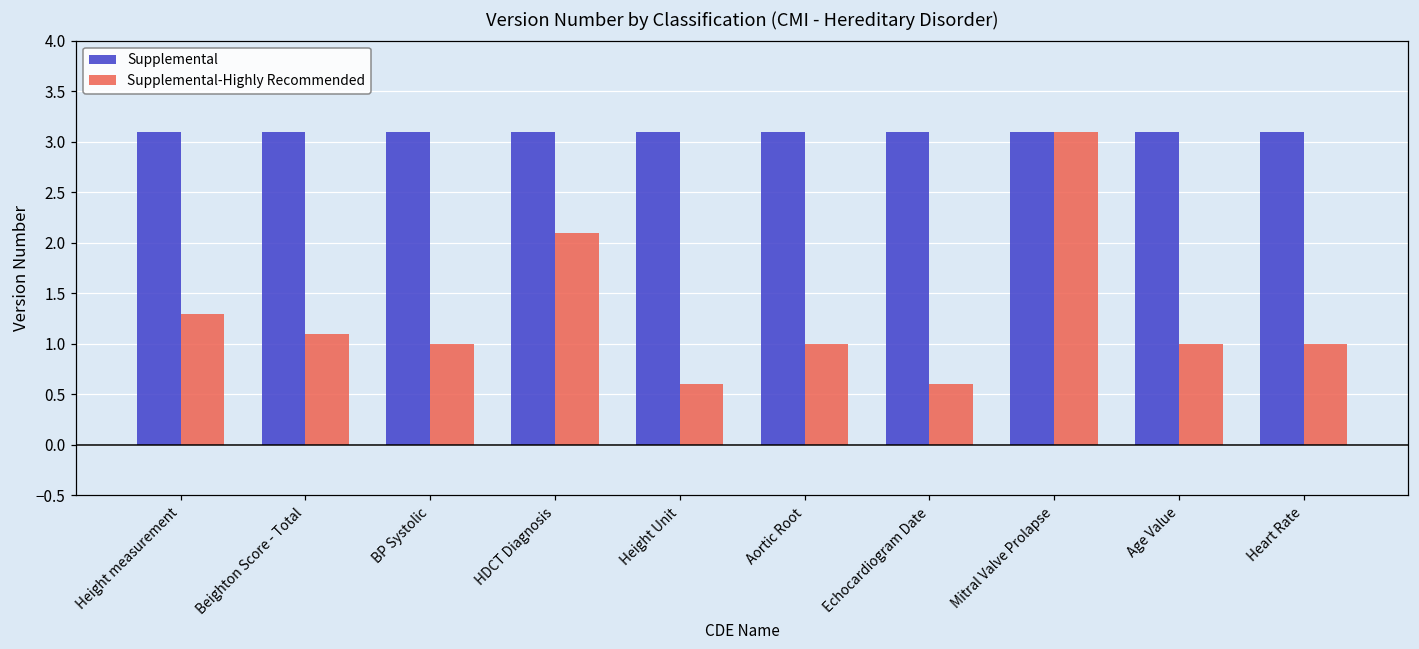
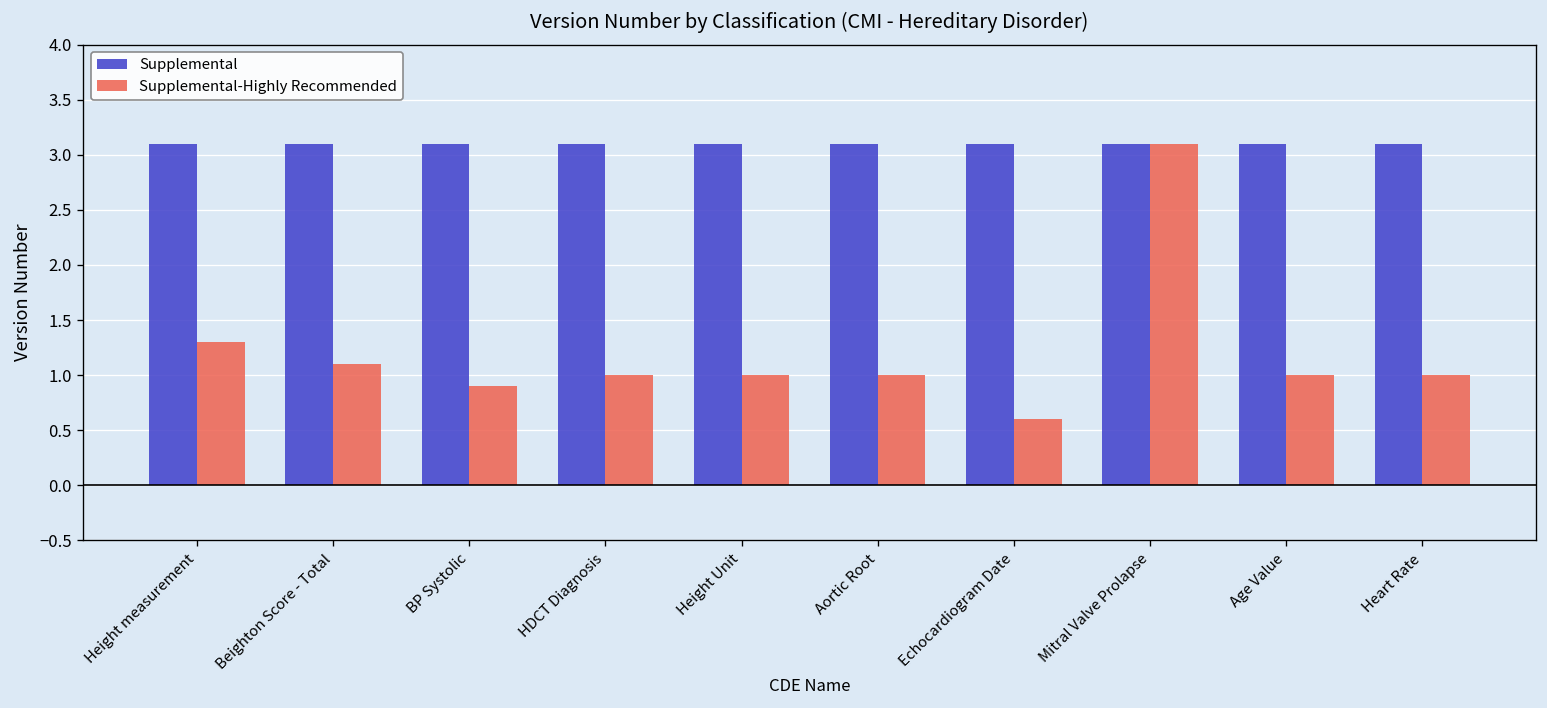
Supplemental-Highly Recommended, BP Systolic: 1.0 -> 0.9
Supplemental-Highly Recommended, HDCT Diagnosis: 2.1 -> 1.0
Supplemental-Highly Recommended, Height Unit: 0.6 -> 1.0
